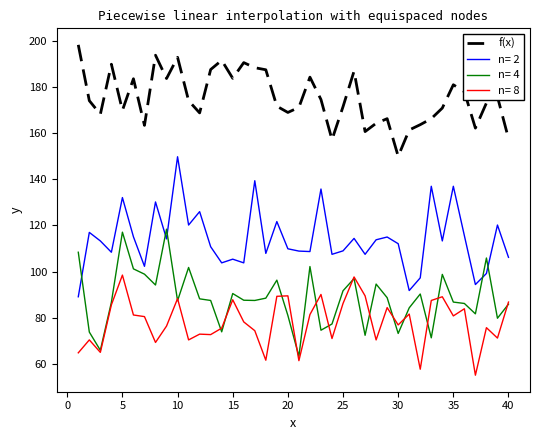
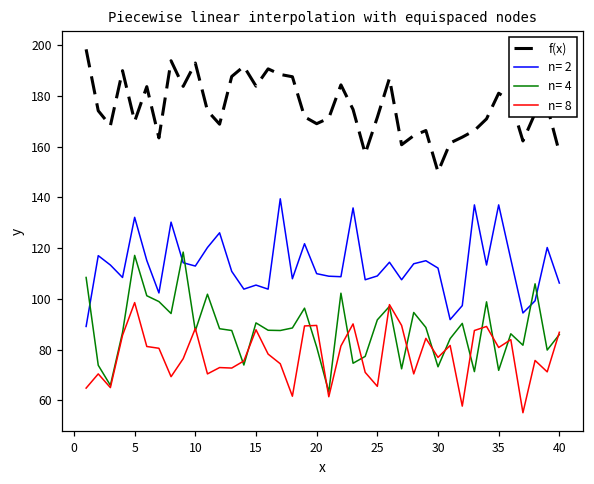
n= 2, 10: 150 -> 113
n= 8, 25: 86 -> 66
n= 4, 35: 87 -> 72
